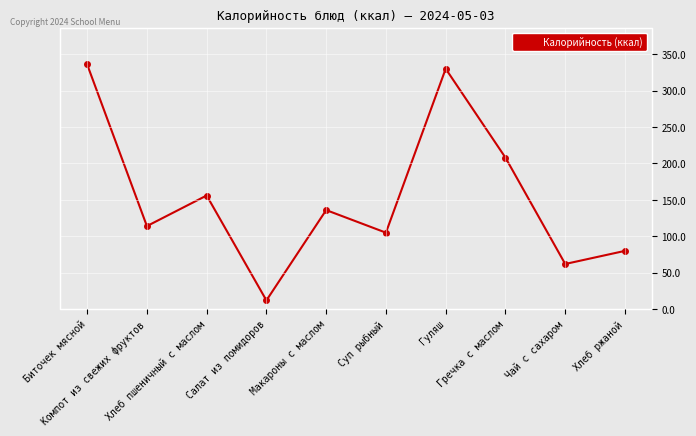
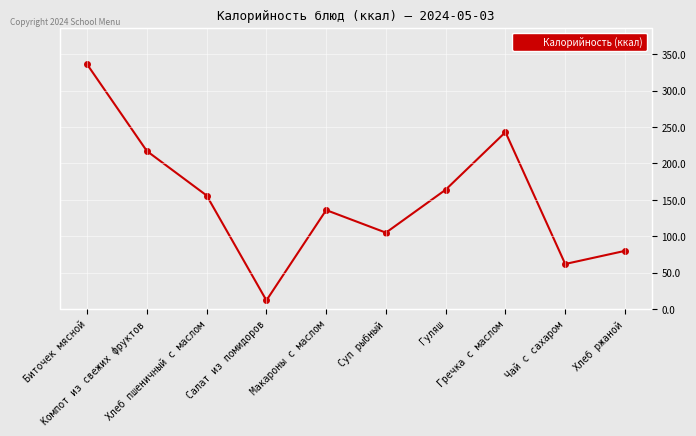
Компот из свежих фруктов: 110 -> 220
Гуляш: 330 -> 160
Гречка с маслом: 210 -> 240
